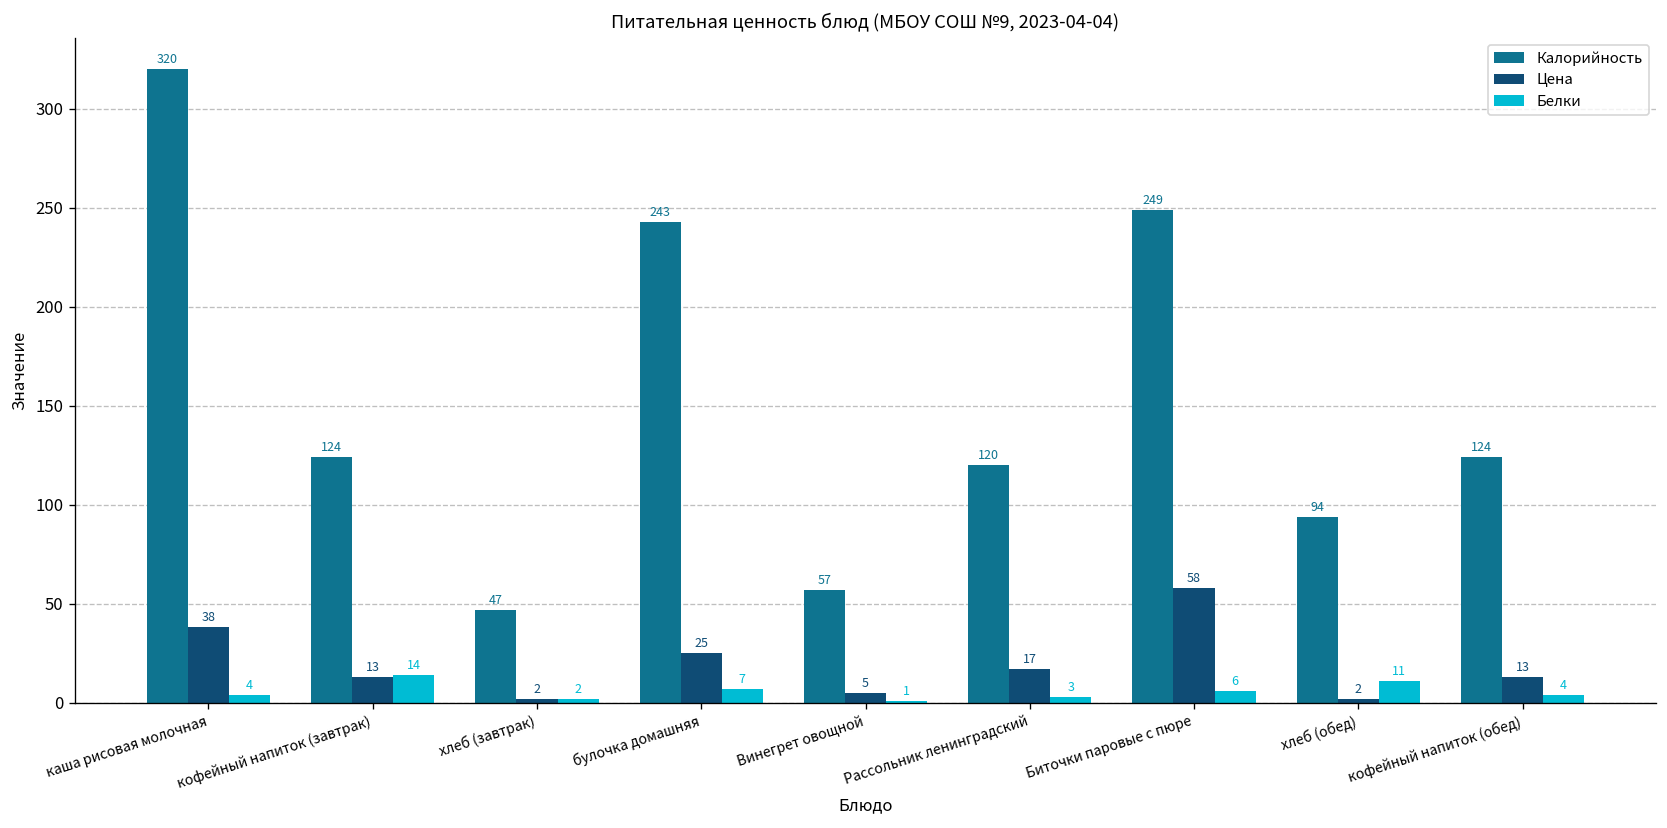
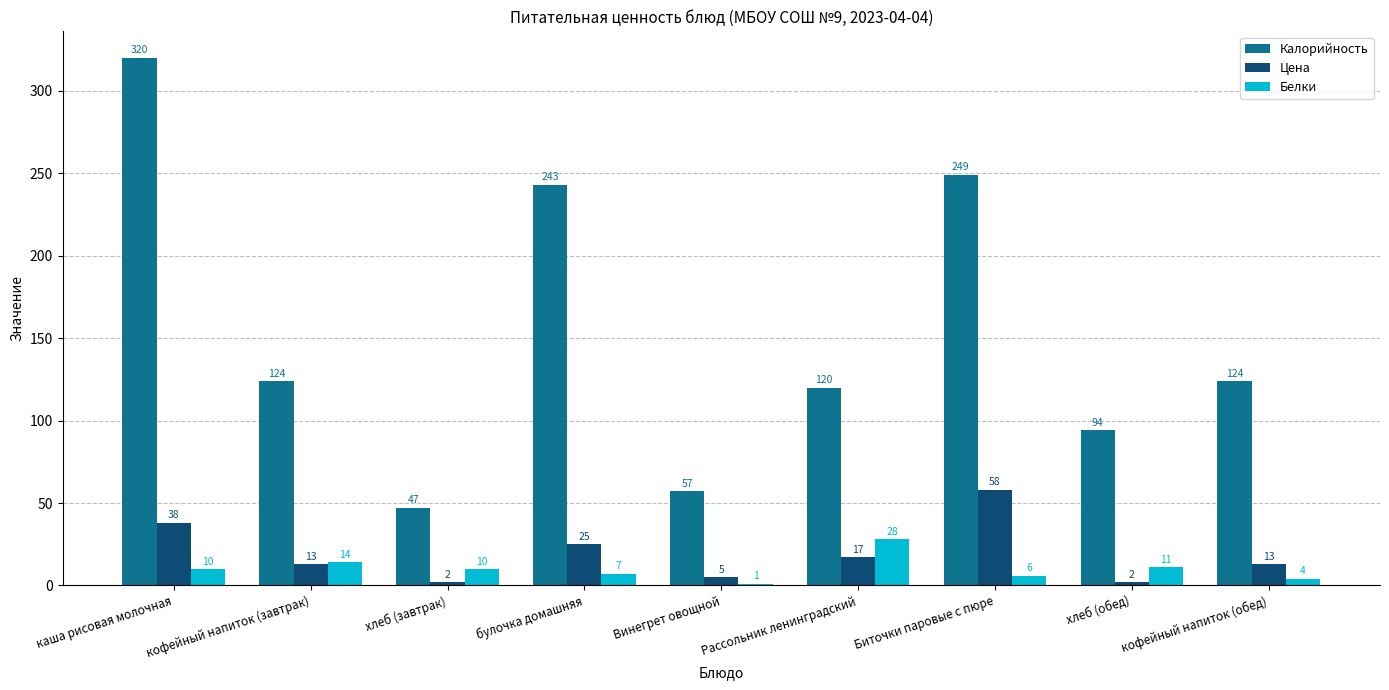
Белки, каша рисовая молочная: 4 -> 10
Белки, хлеб (завтрак): 2 -> 10
Белки, Рассольник ленинградский: 3 -> 28
